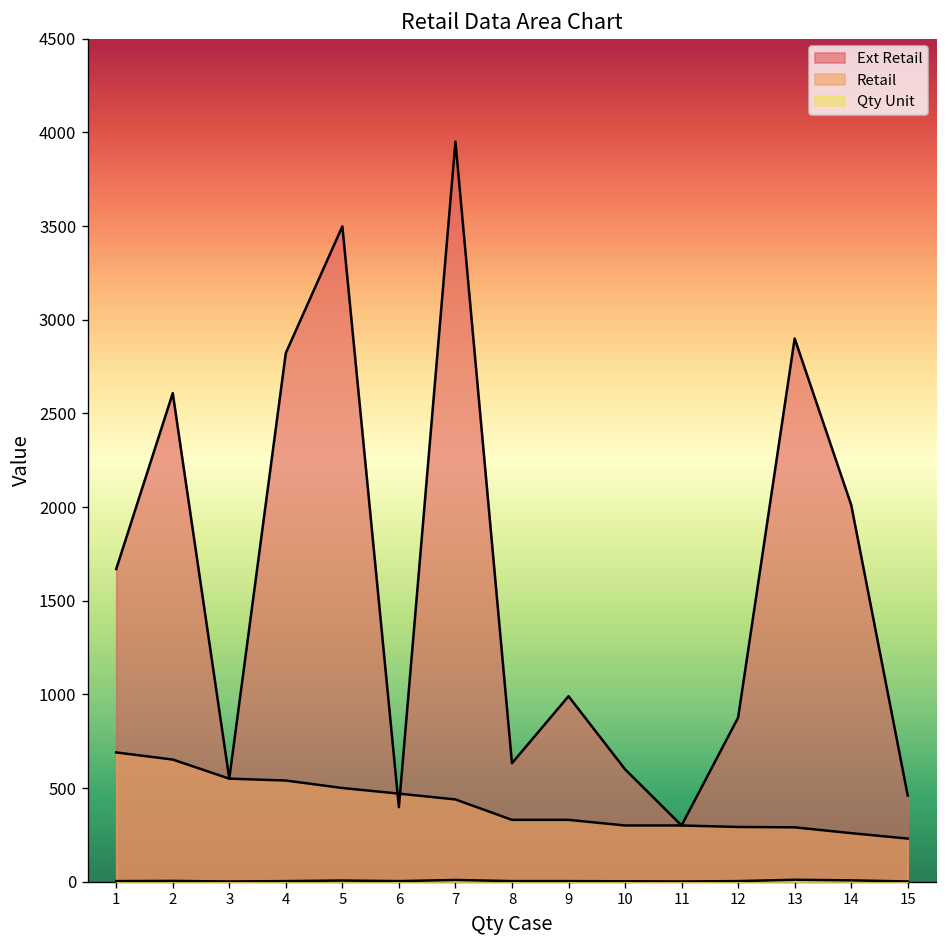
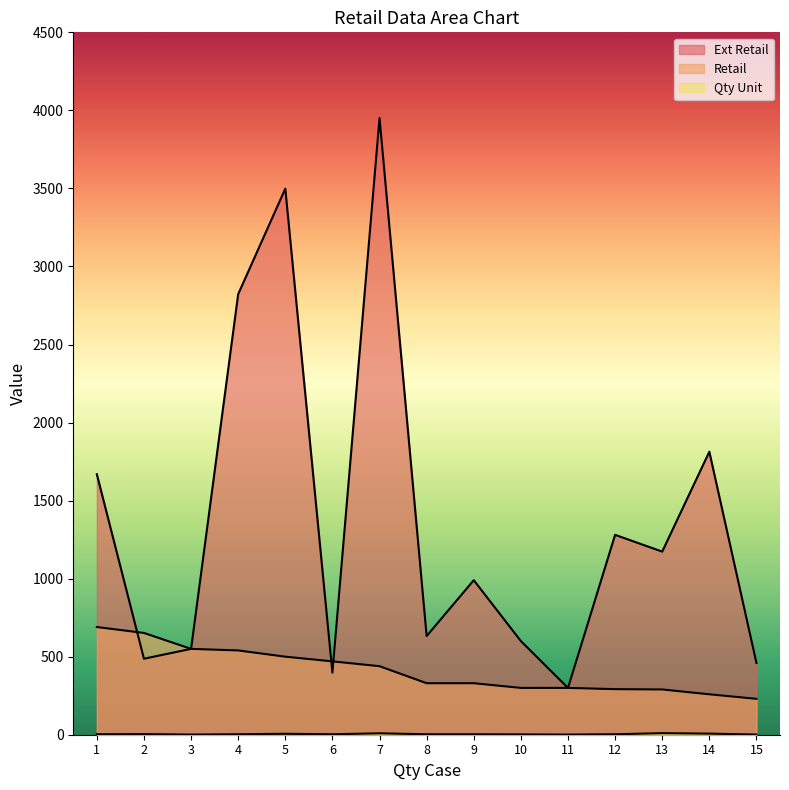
Ext Retail, 2: 2610 -> 490
Ext Retail, 12: 880 -> 1280
Ext Retail, 13: 2900 -> 1170
Ext Retail, 14: 2010 -> 1810
